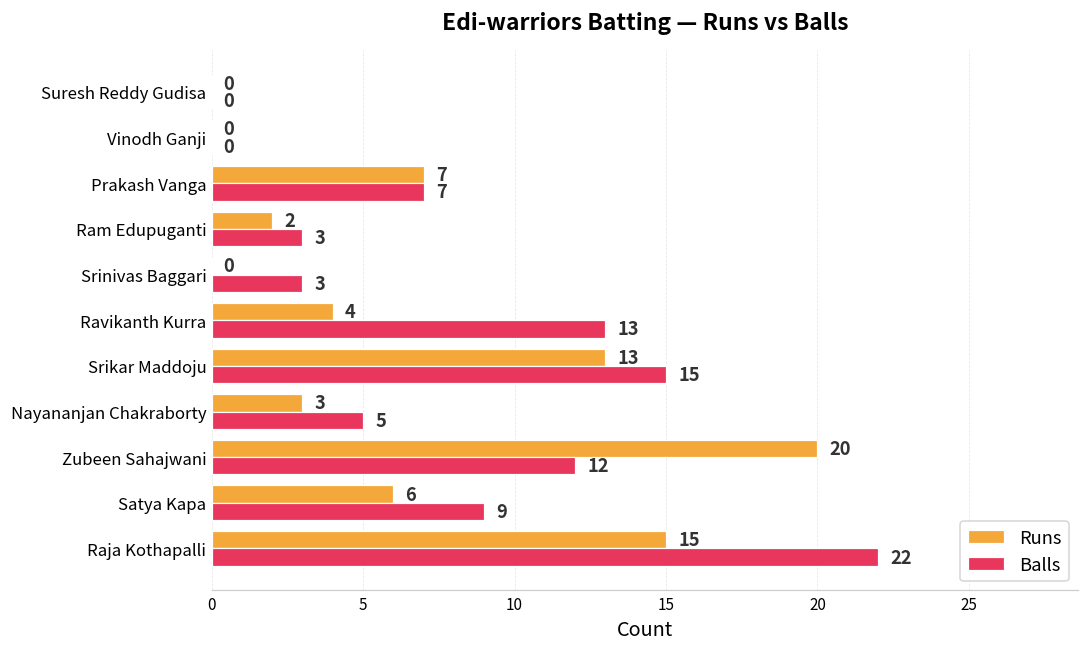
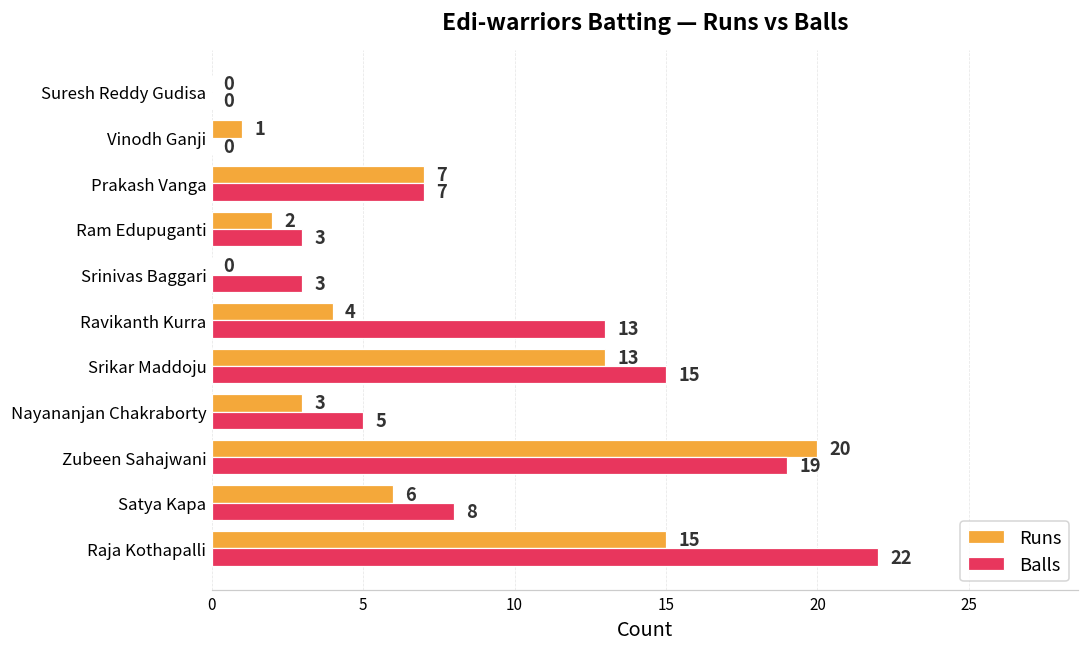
Runs, Vinodh Ganji: 0 -> 1
Balls, Zubeen Sahajwani: 12 -> 19
Balls, Satya Kapa: 9 -> 8
